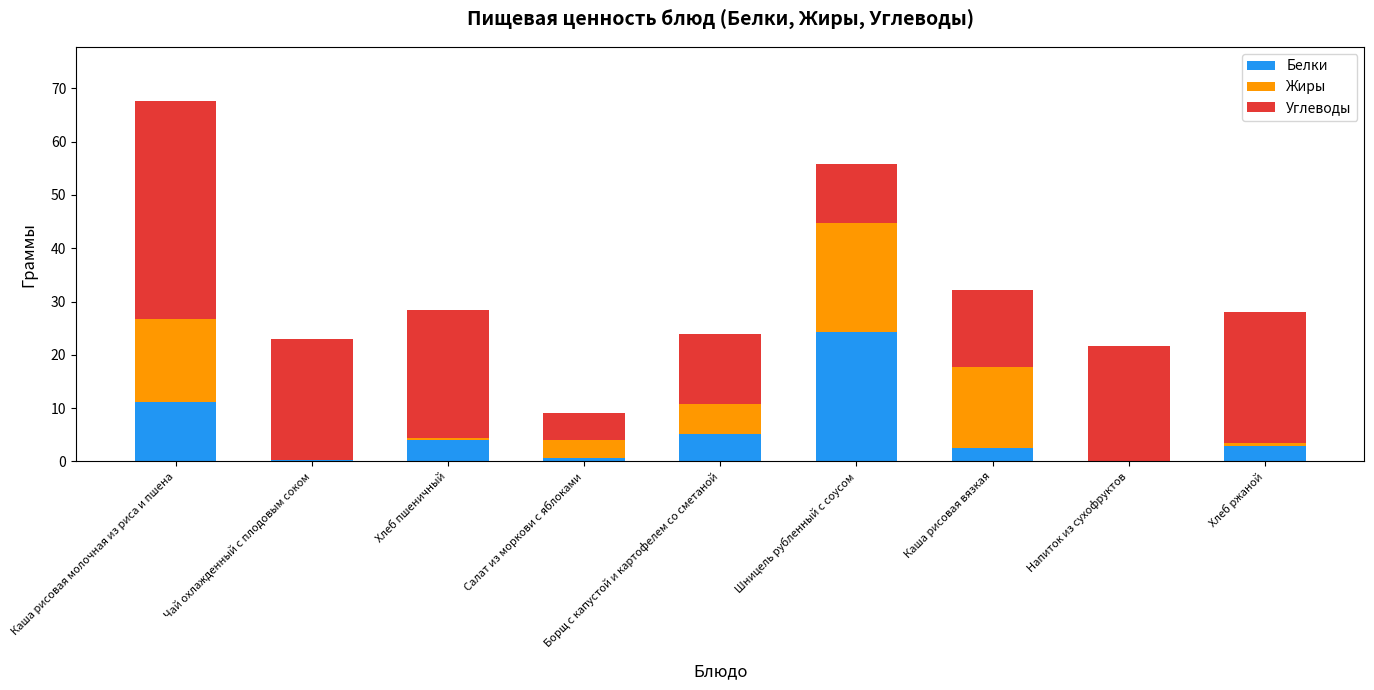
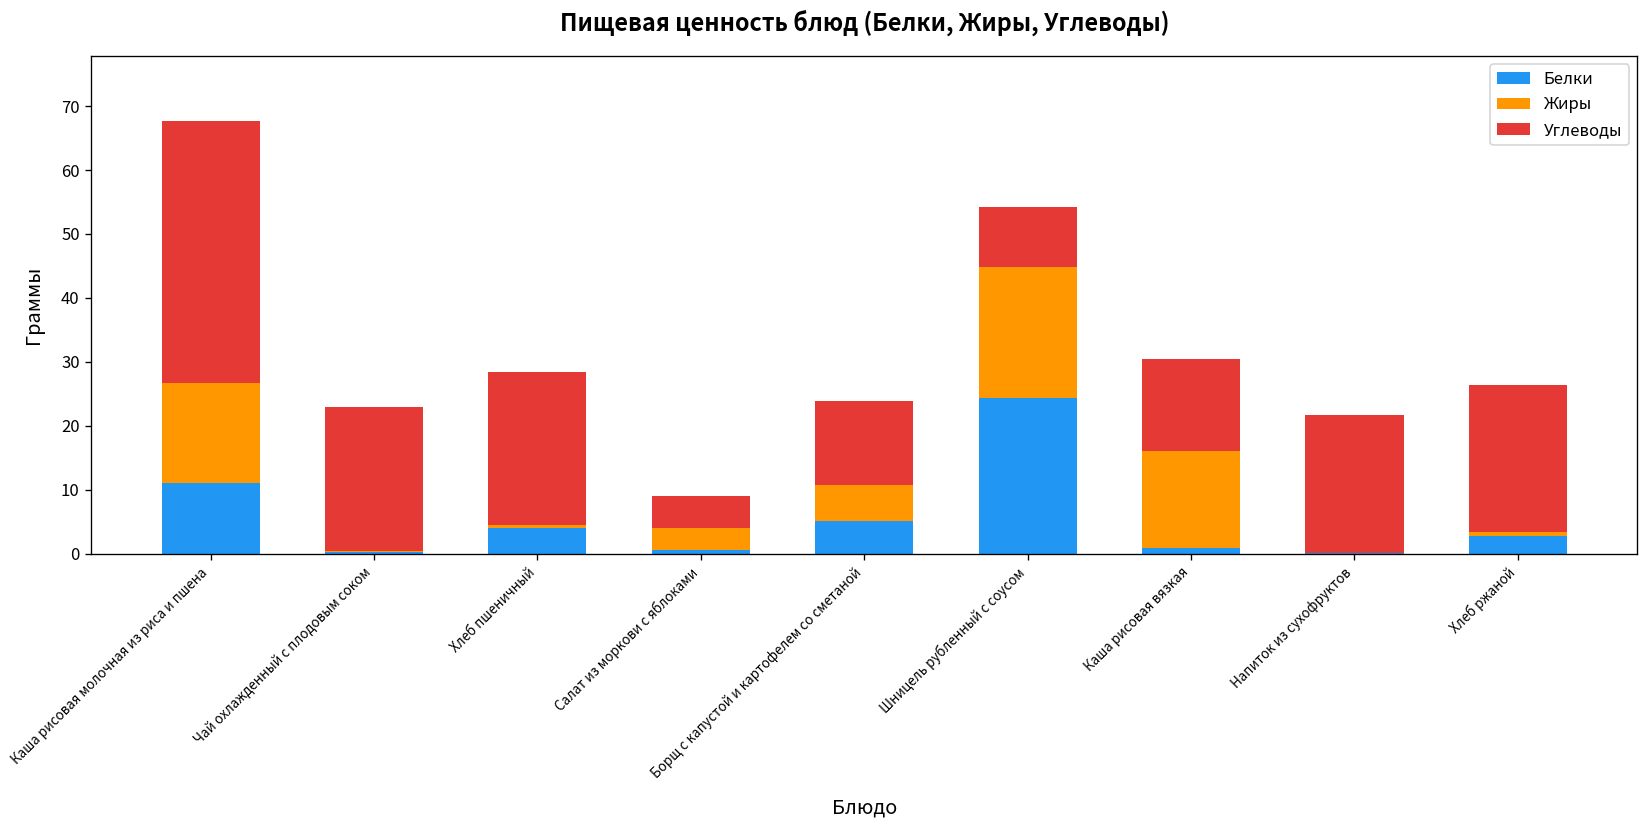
Углеводы, Шницель рубленный с соусом: 11 -> 9
Белки, Каша рисовая вязкая: 3 -> 1
Углеводы, Хлеб ржаной: 25 -> 23
